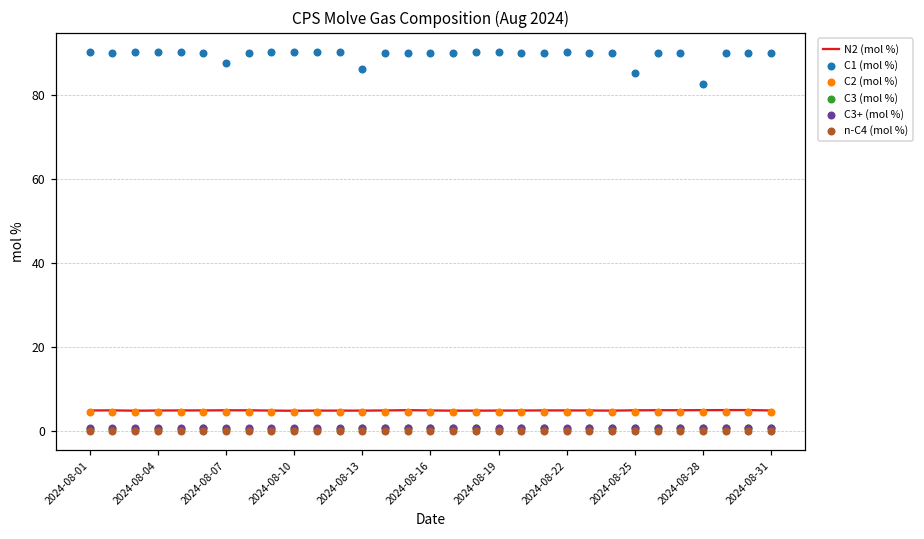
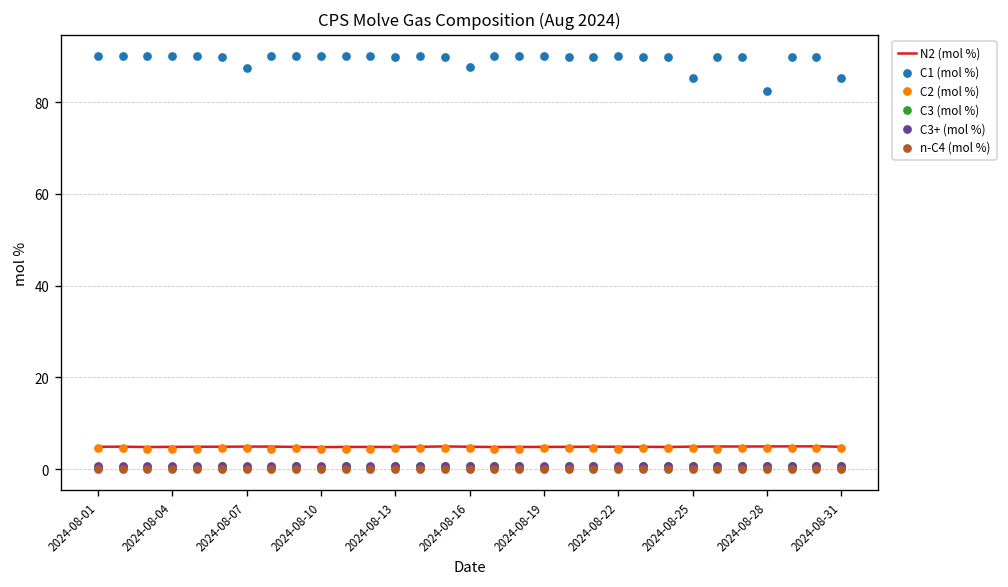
C1 (mol %), 2024-08-13: 86 -> 90
C1 (mol %), 2024-08-16: 90 -> 88
C1 (mol %), 2024-08-31: 90 -> 85
